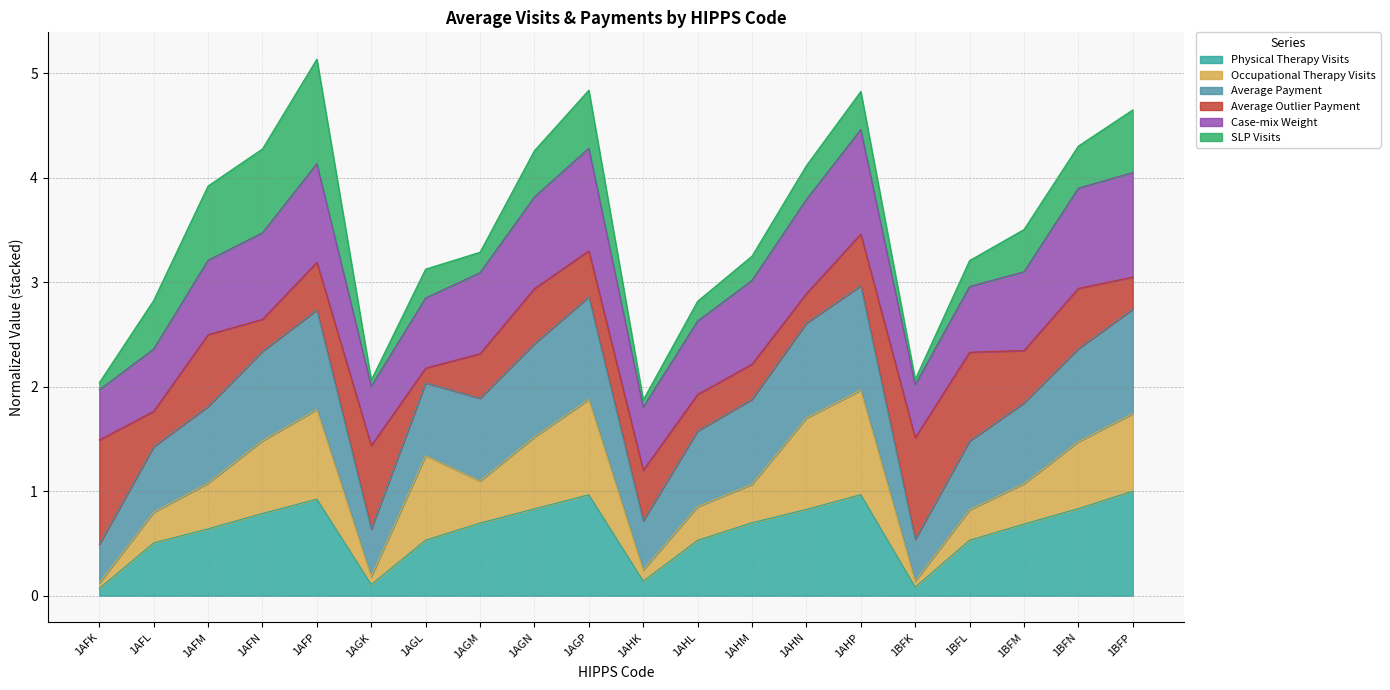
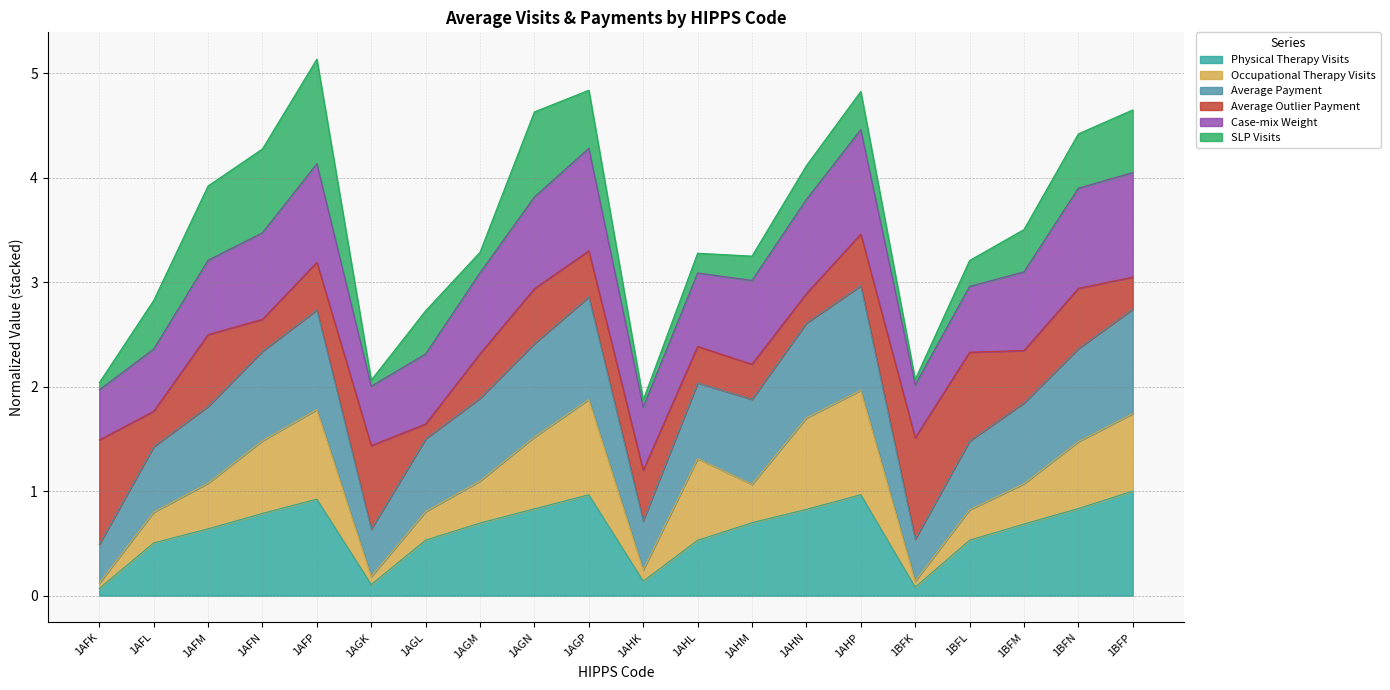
Occupational Therapy Visits, 1AGL: 0.81 -> 0.27
SLP Visits, 1AGL: 0.28 -> 0.41
SLP Visits, 1AGN: 0.44 -> 0.81
Occupational Therapy Visits, 1AHL: 0.32 -> 0.78
SLP Visits, 1BFN: 0.40 -> 0.52
